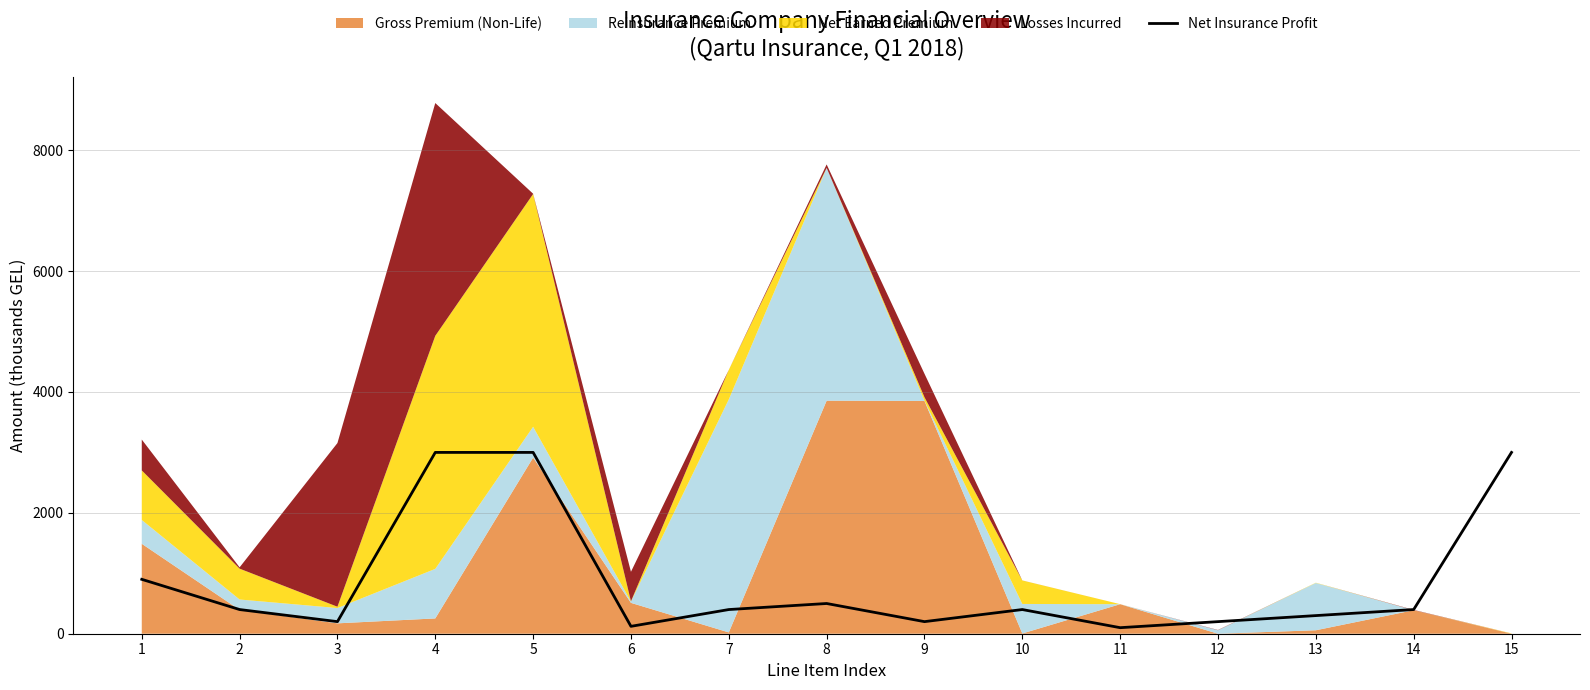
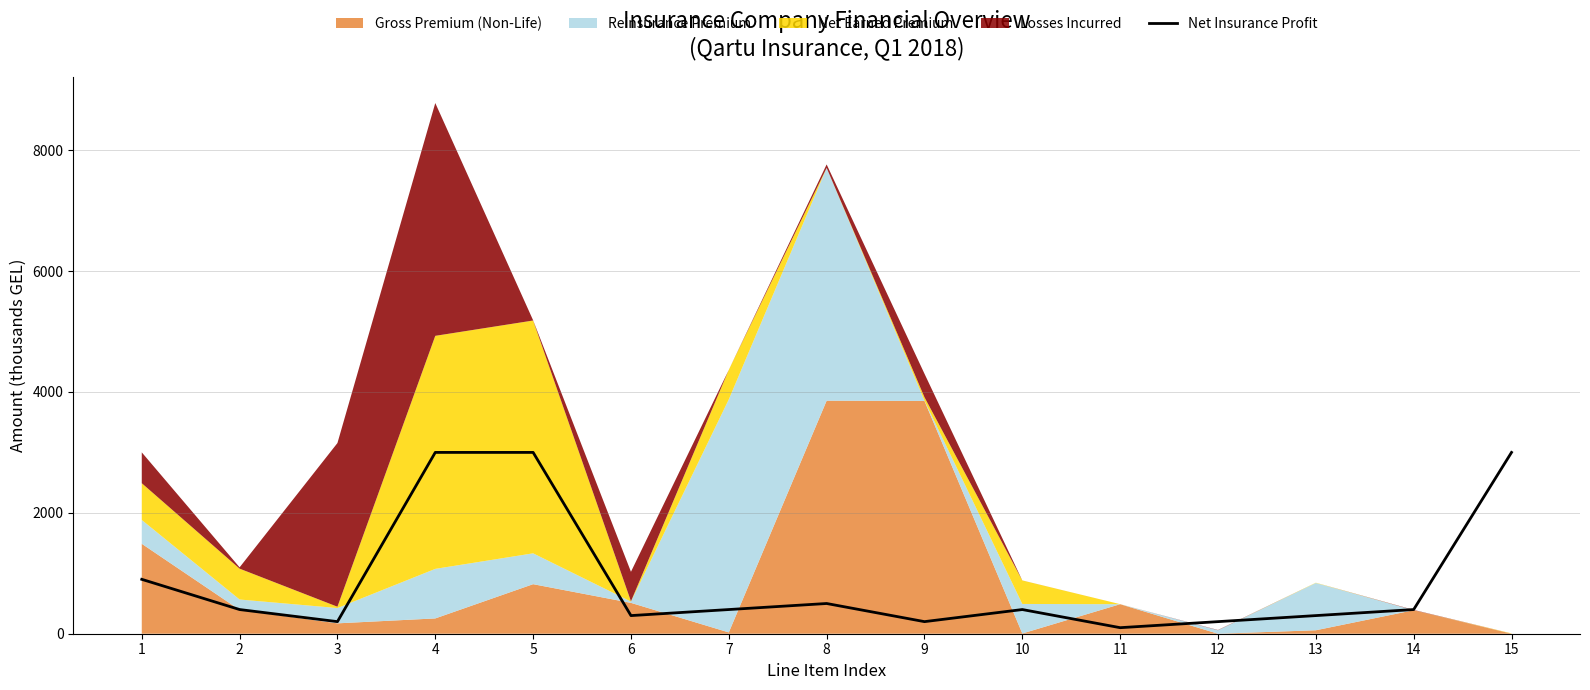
Net Earned Premium, 1: 800 -> 600
Gross Premium (Non-Life), 5: 2900 -> 800
Net Insurance Profit, 6: 100 -> 300
